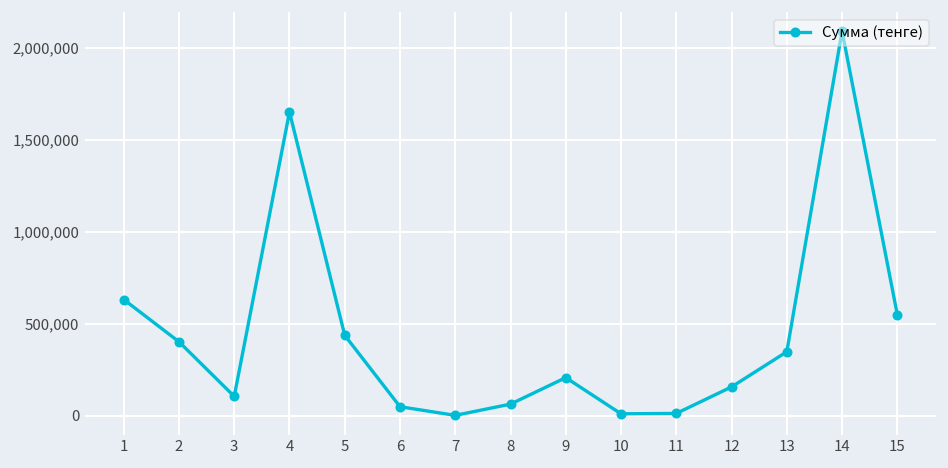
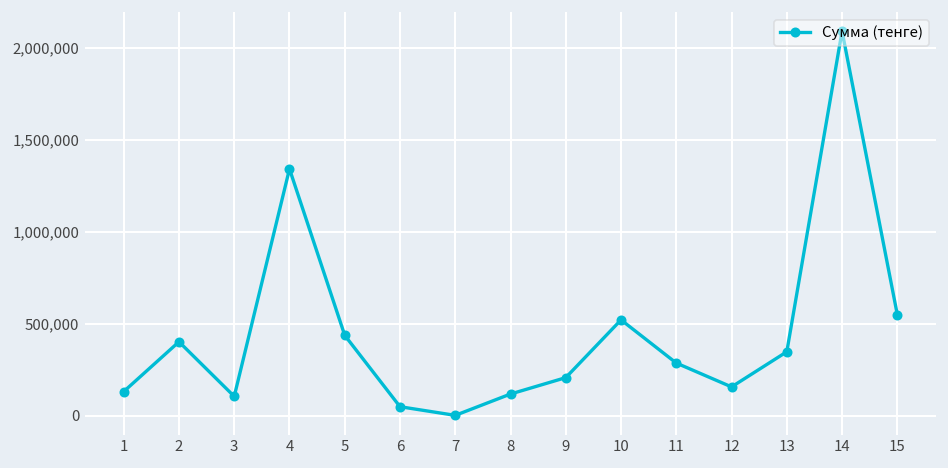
1: 630,000 -> 130,000
4: 1,650,000 -> 1,340,000
8: 60,000 -> 120,000
10: 10,000 -> 520,000
11: 10,000 -> 290,000
